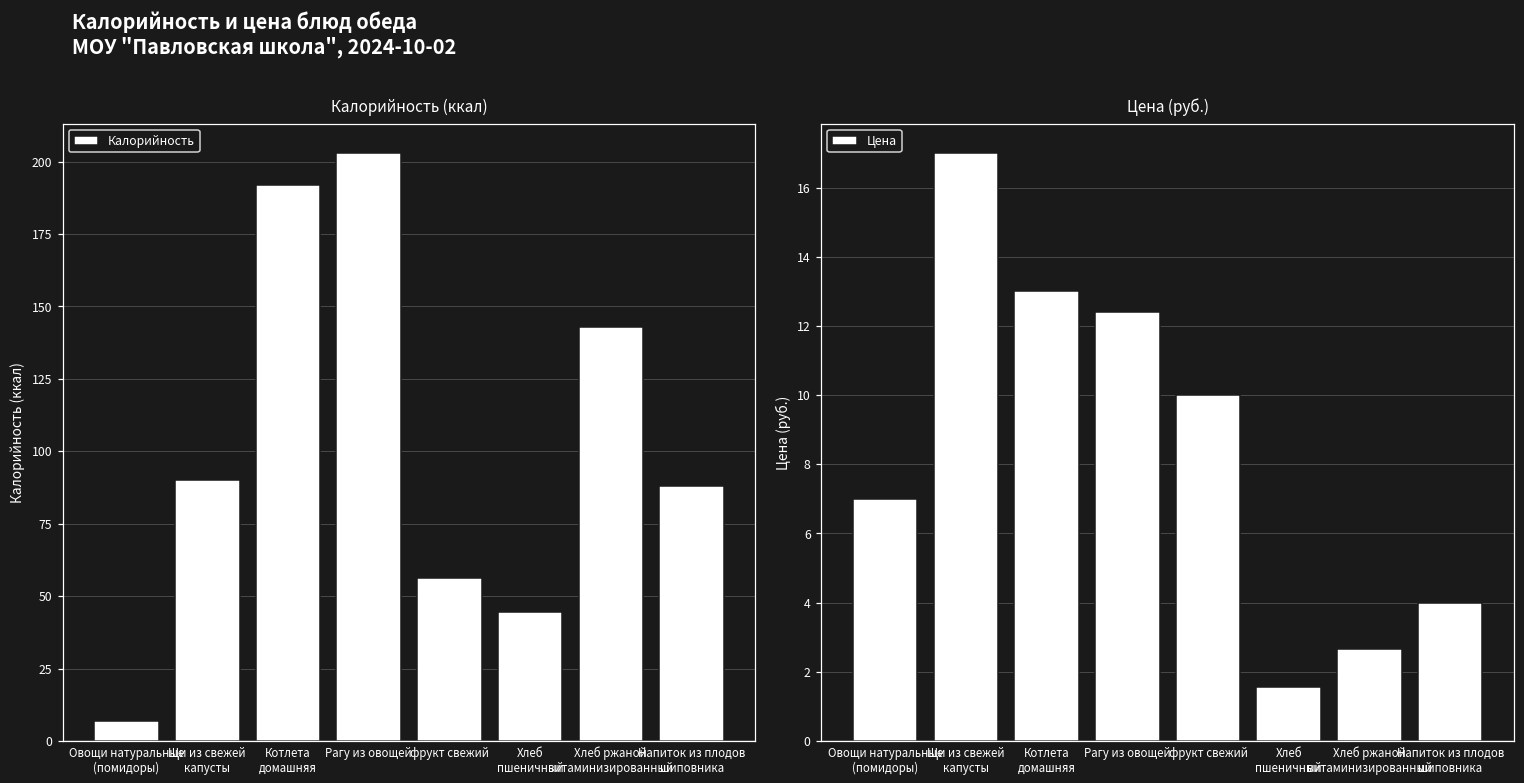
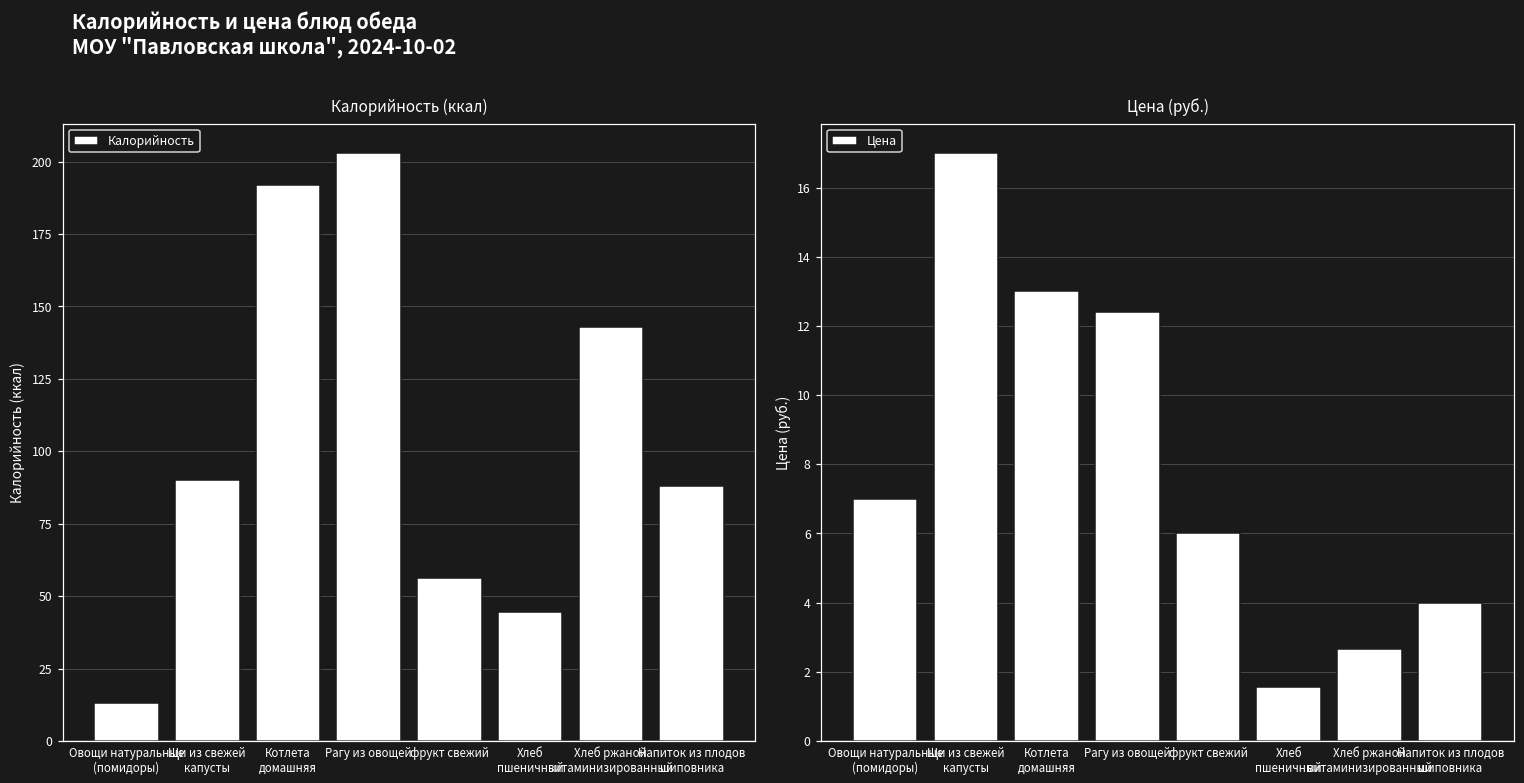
Калорийность (ккал), Овощи натуральные (помидоры): 7 -> 13
Цена (руб.), фрукт свежий: 10 -> 6
